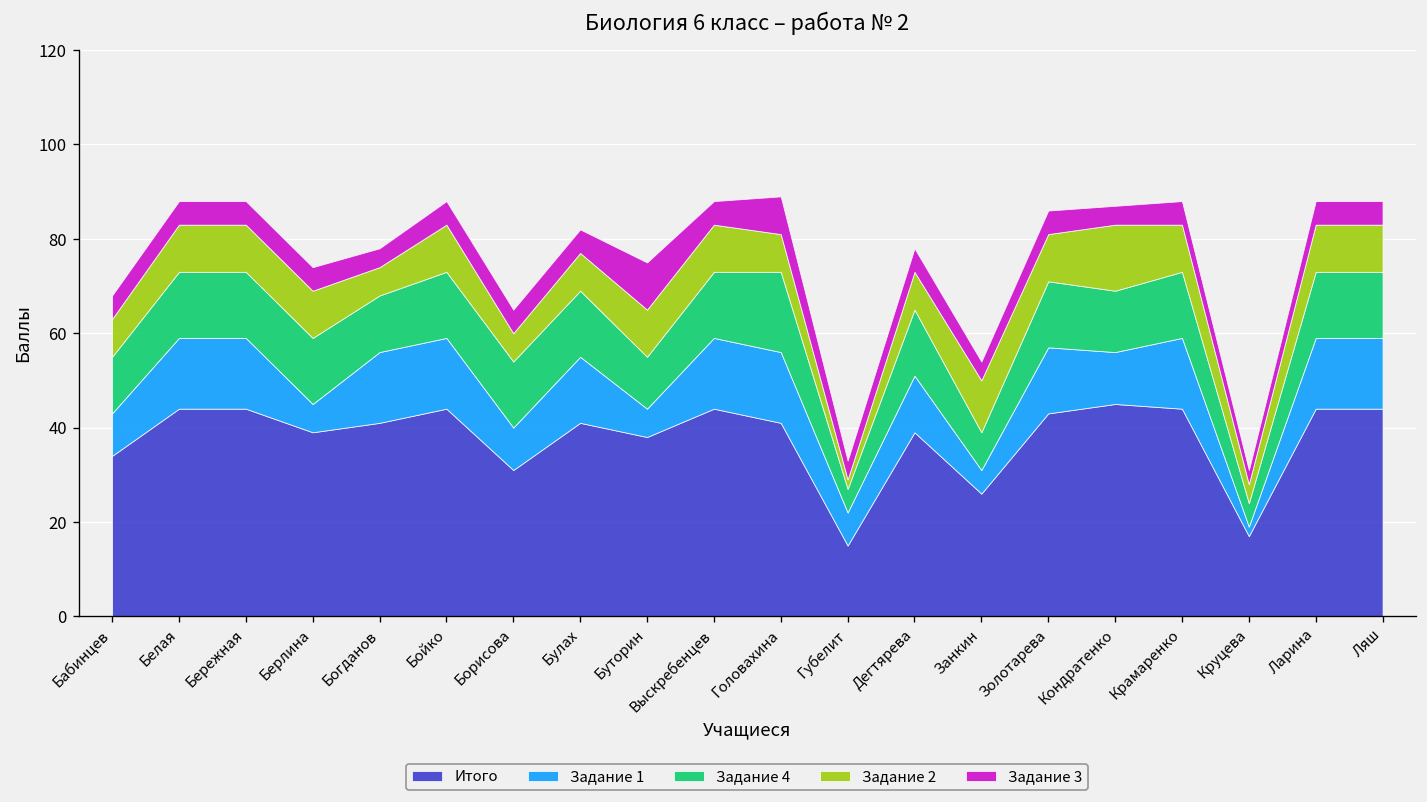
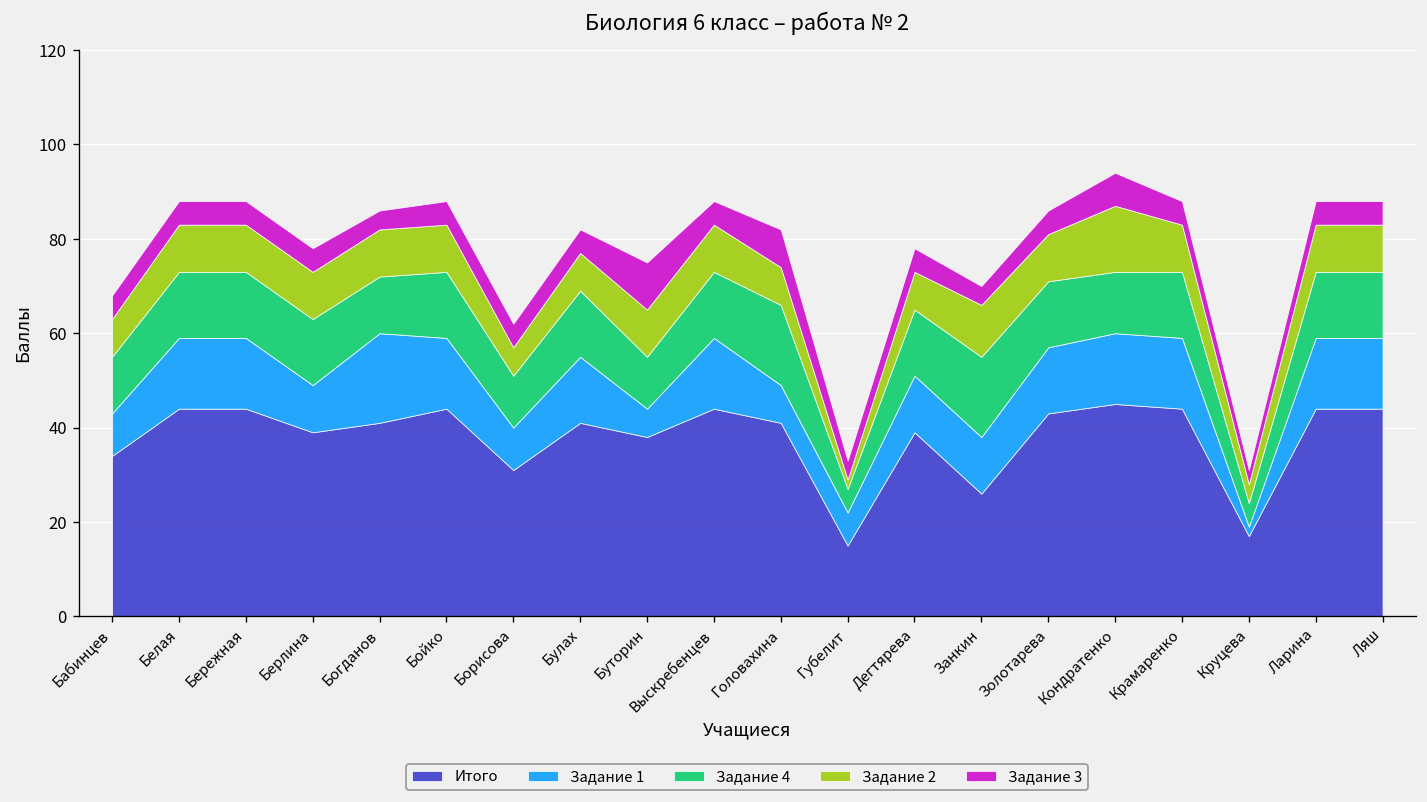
Задание 1, Берлина: 6 -> 10
Задание 1, Богданов: 15 -> 19
Задание 2, Богданов: 6 -> 10
Задание 4, Борисова: 14 -> 11
Задание 1, Головахина: 15 -> 8
Задание 1, Занкин: 5 -> 12
Задание 4, Занкин: 8 -> 17
Задание 1, Кондратенко: 11 -> 15
Задание 3, Кондратенко: 4 -> 7
